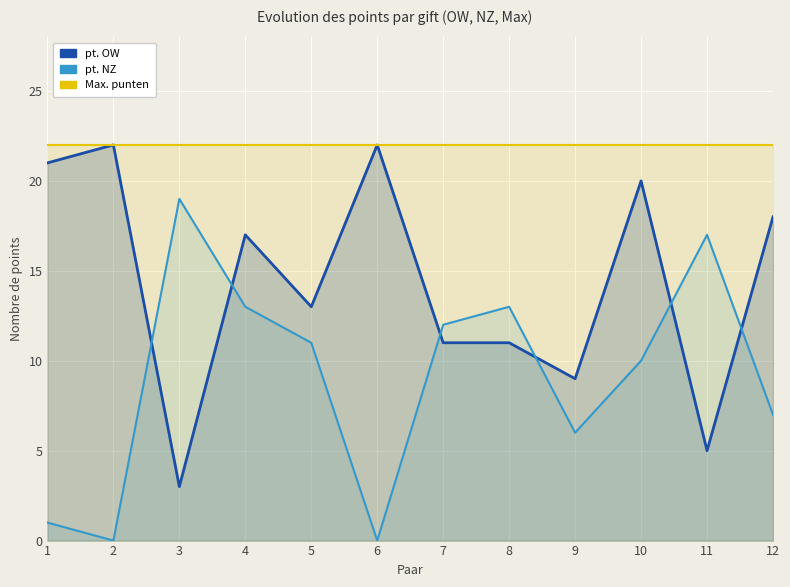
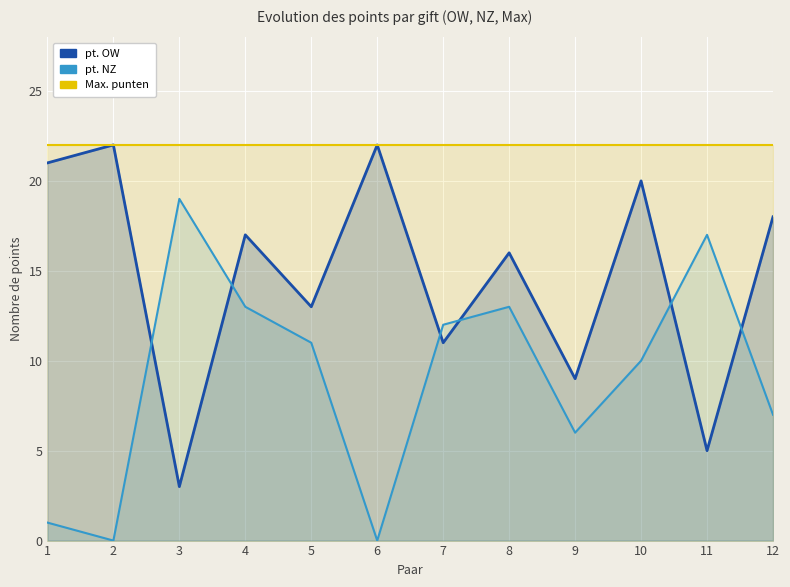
pt. OW, 8: 11 -> 16
